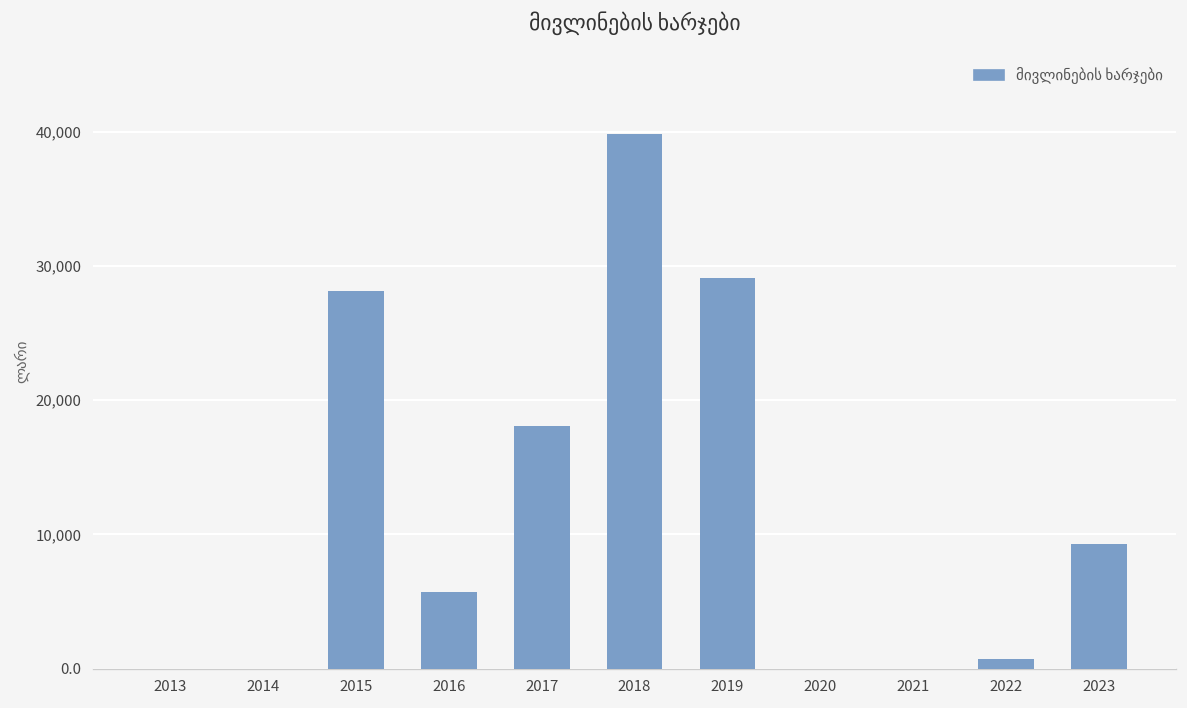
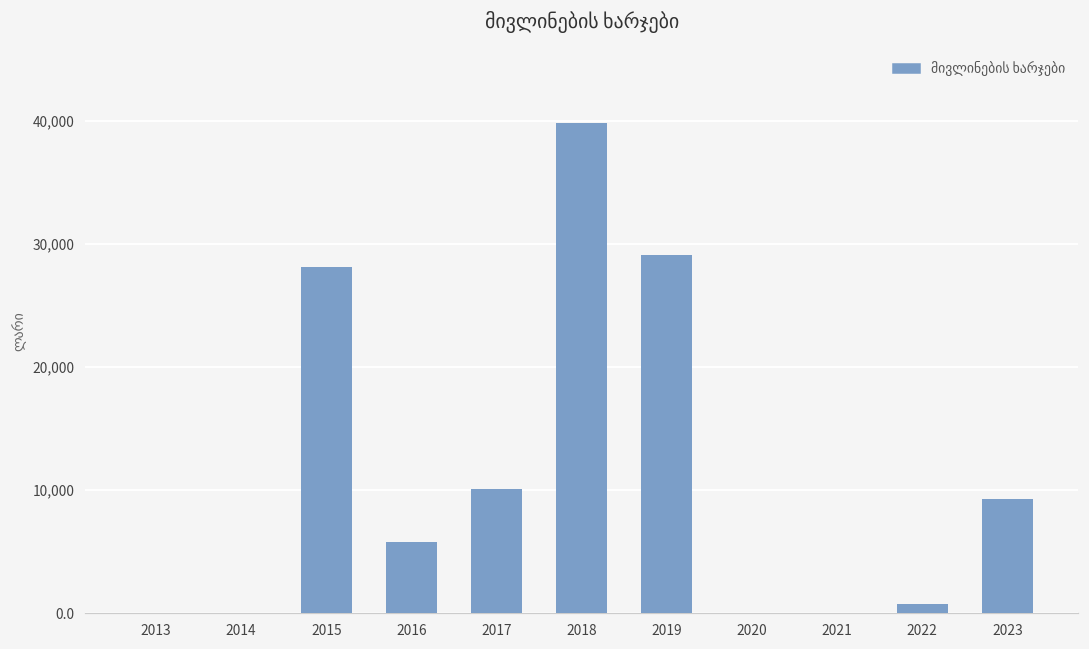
2017: 18,100 -> 10,100
